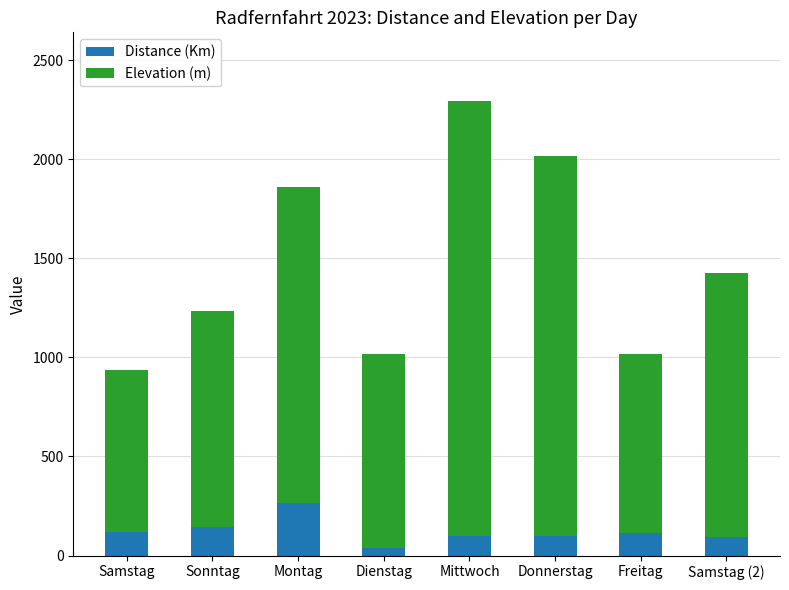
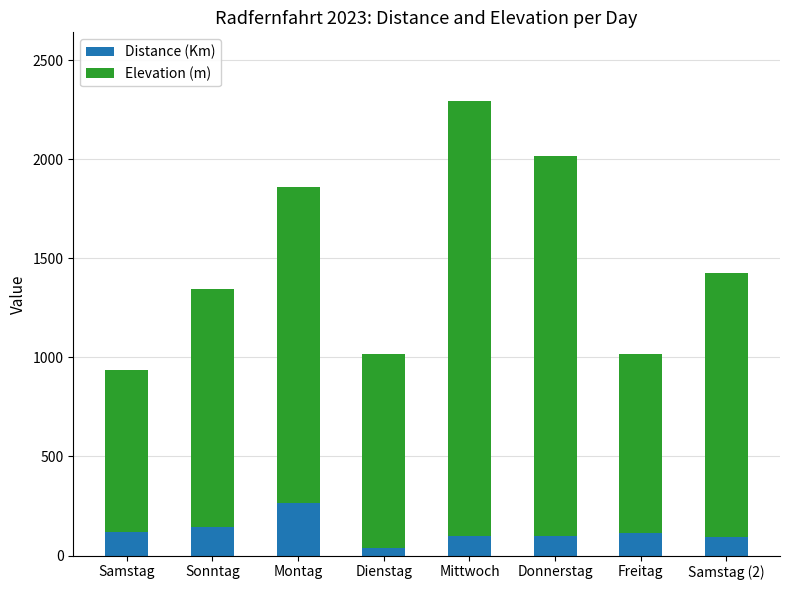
Elevation (m), Sonntag: 1090 -> 1200
